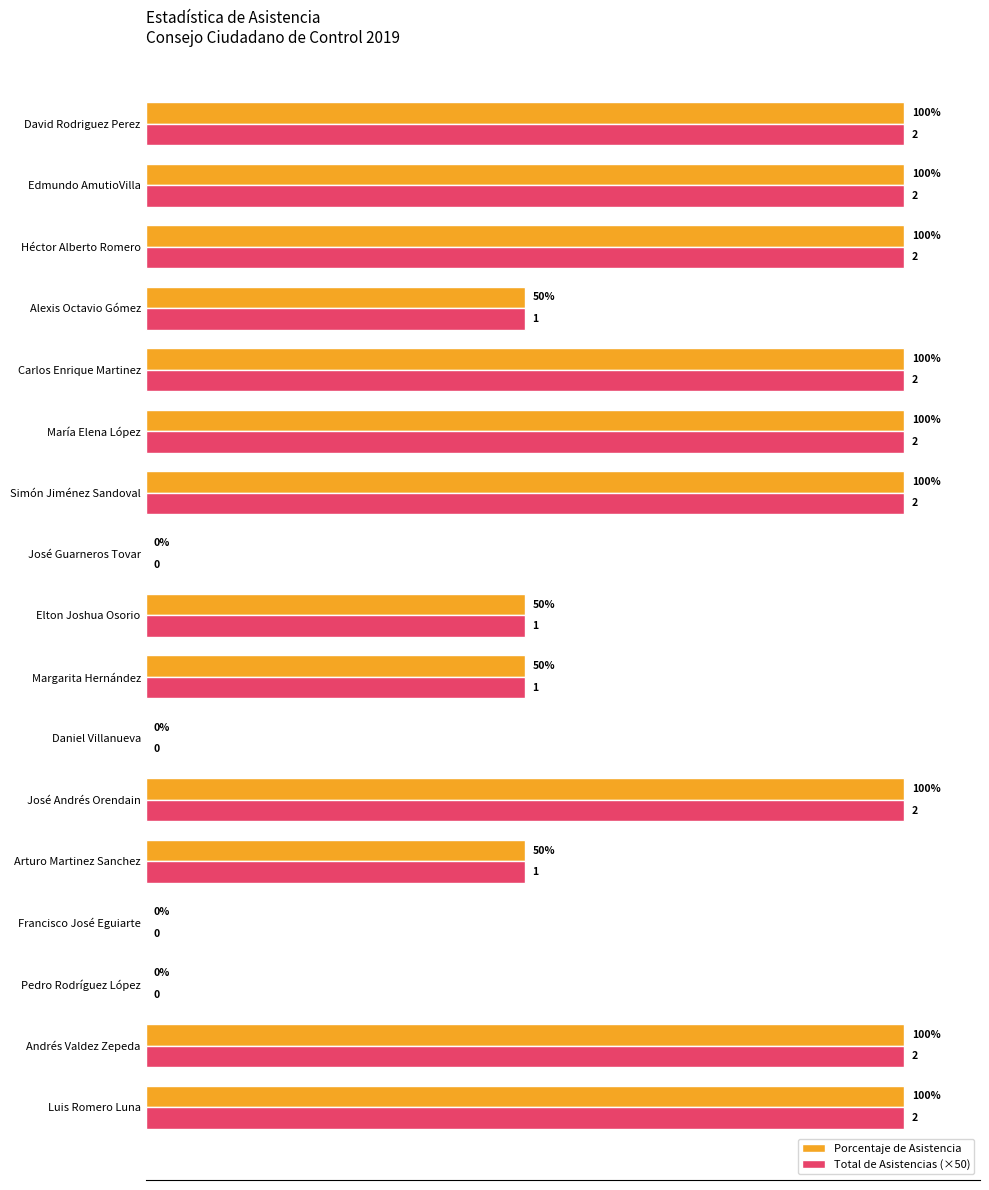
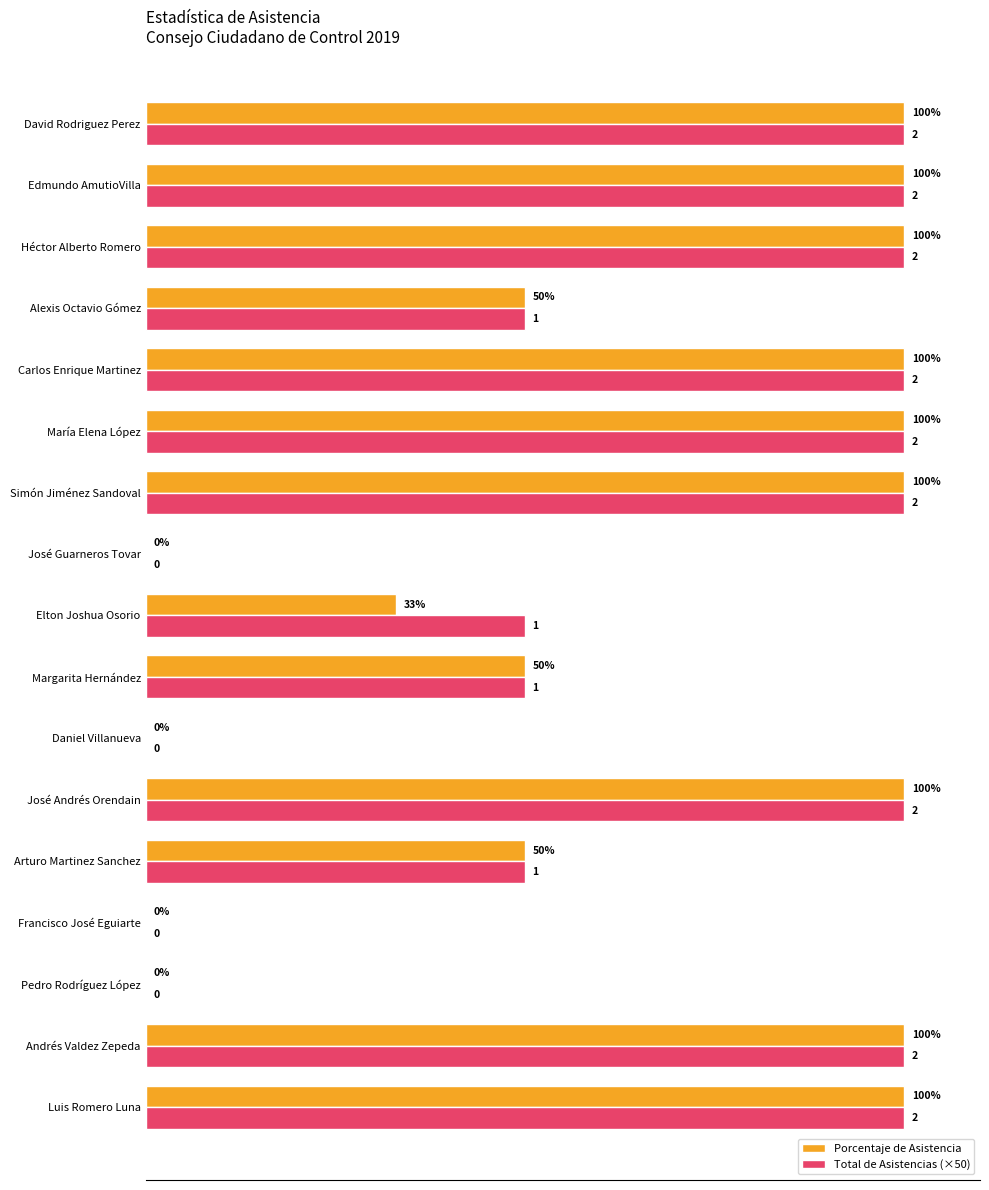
Porcentaje de Asistencia, Elton Joshua Osorio: 50% -> 33%
